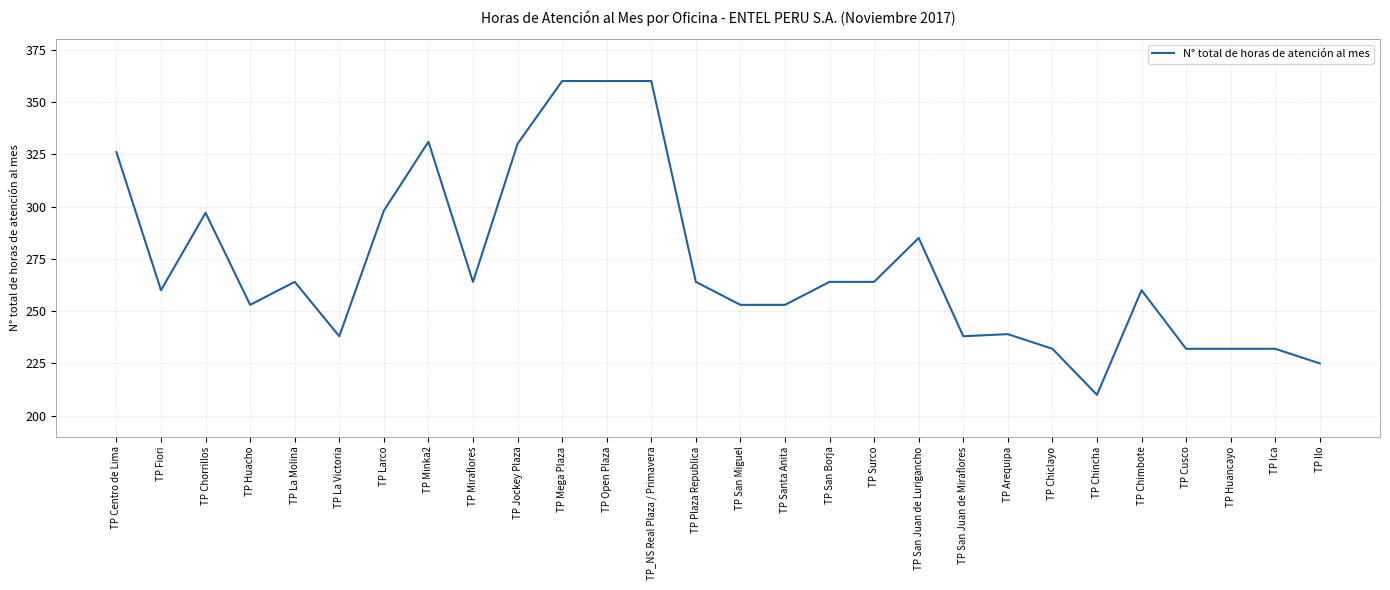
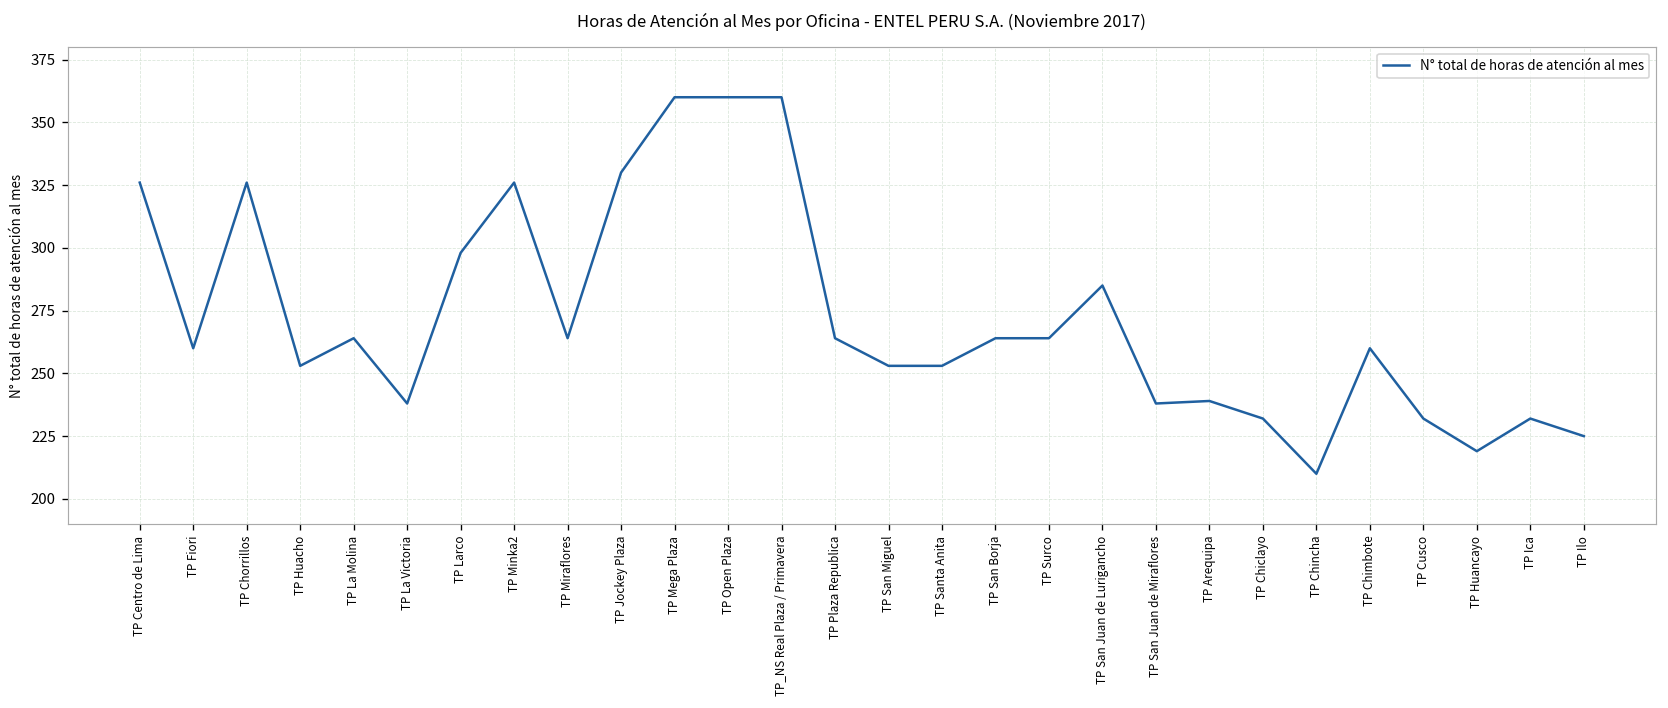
TP Chorrillos: 297 -> 326
TP Minka2: 331 -> 326
TP Huancayo: 232 -> 219
